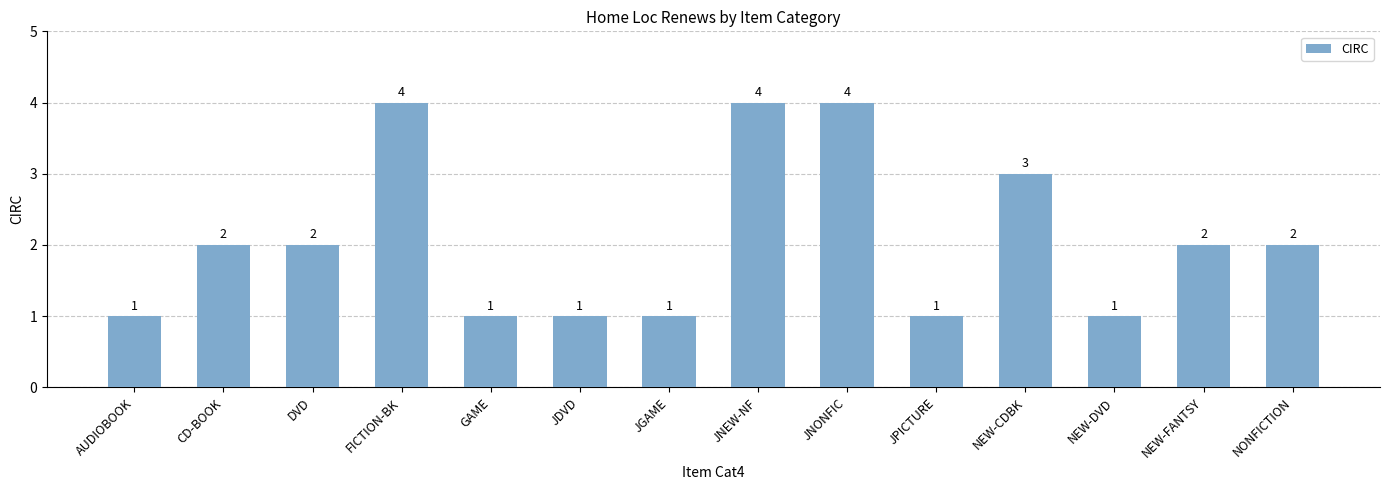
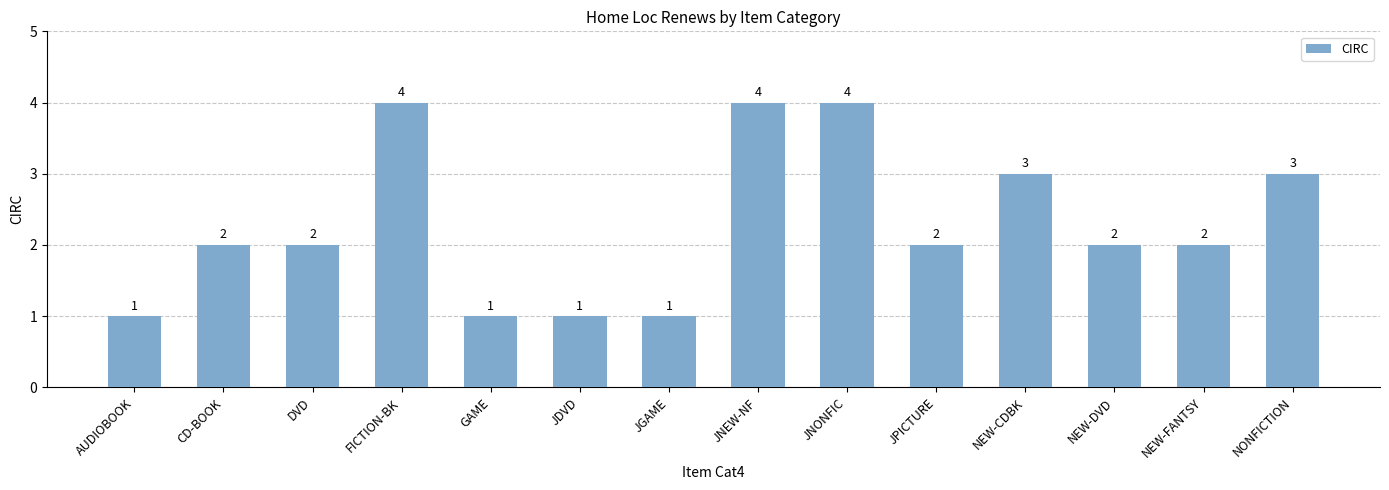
JPICTURE: 1 -> 2
NEW-DVD: 1 -> 2
NONFICTION: 2 -> 3
